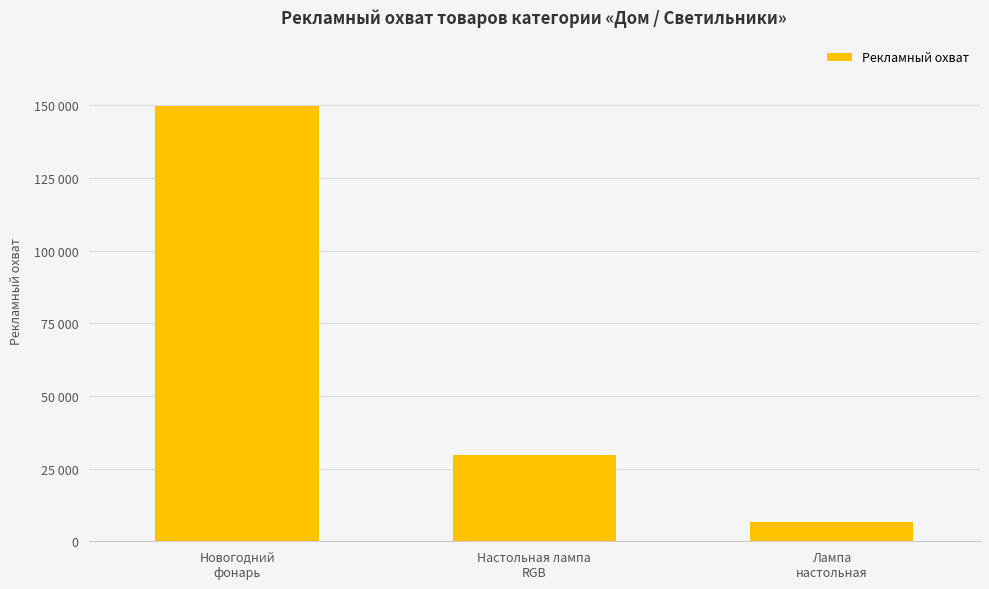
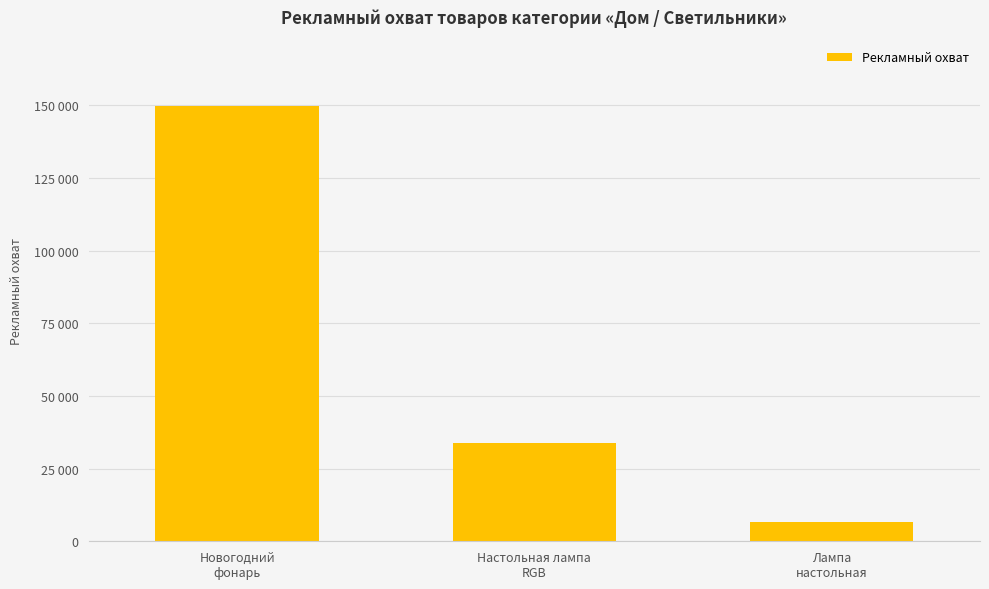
Настольная лампа RGB: 30000 -> 34000
